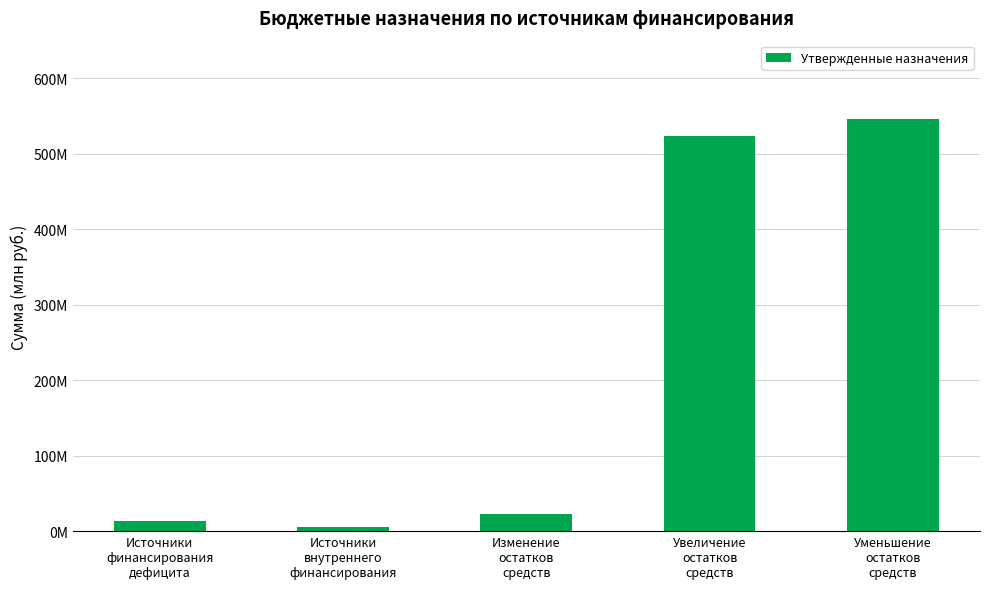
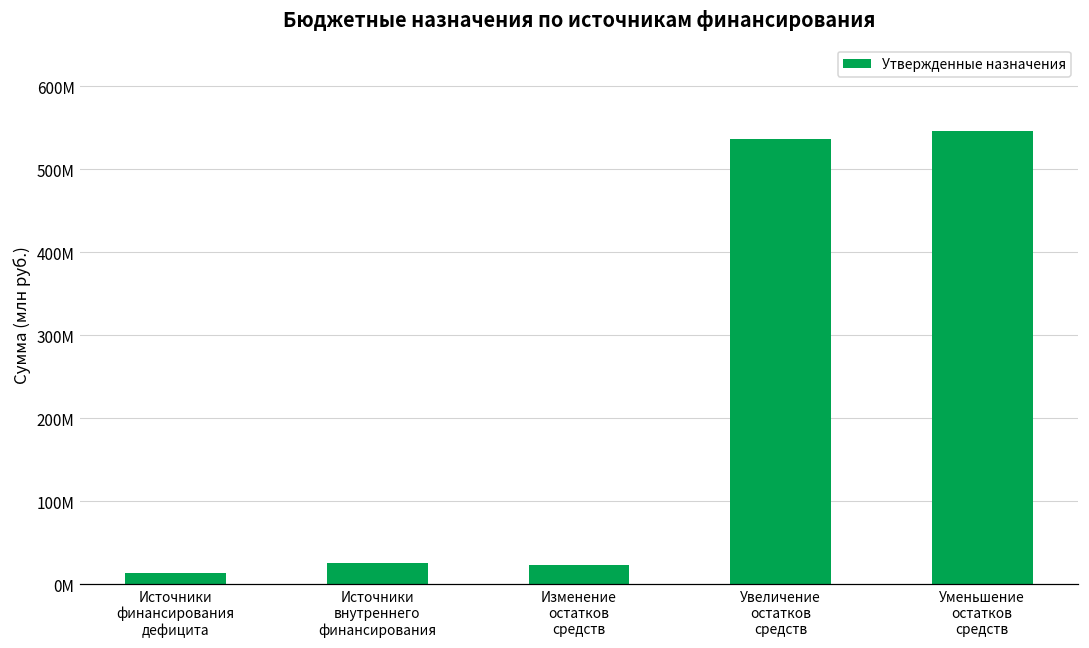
Источники внутреннего финансирования: 10000000 -> 30000000
Увеличение остатков средств: 520000000 -> 540000000
